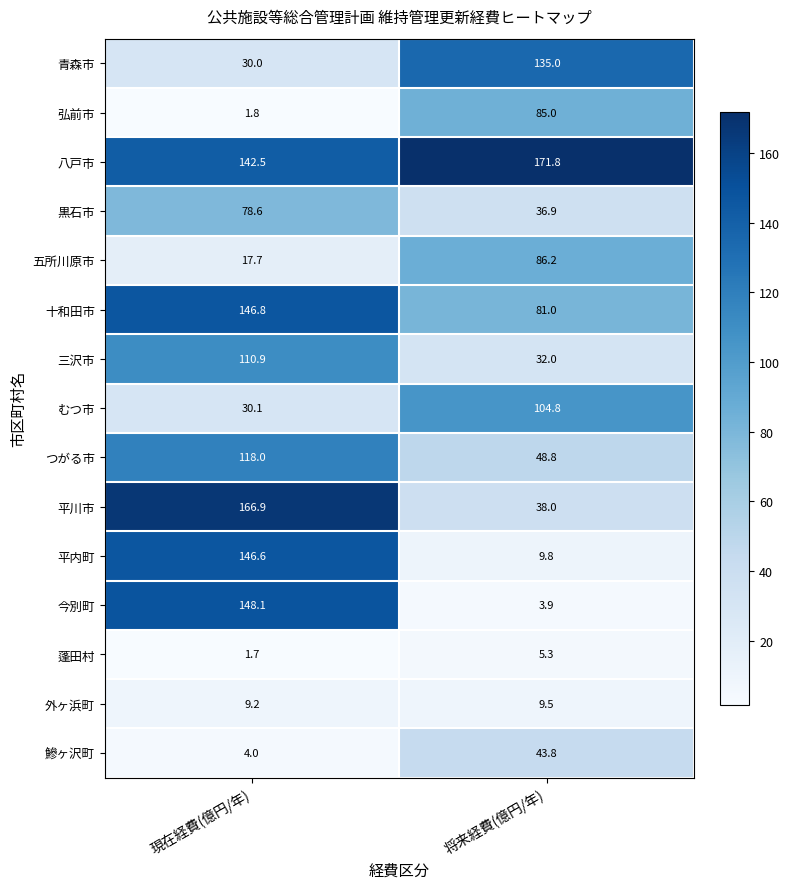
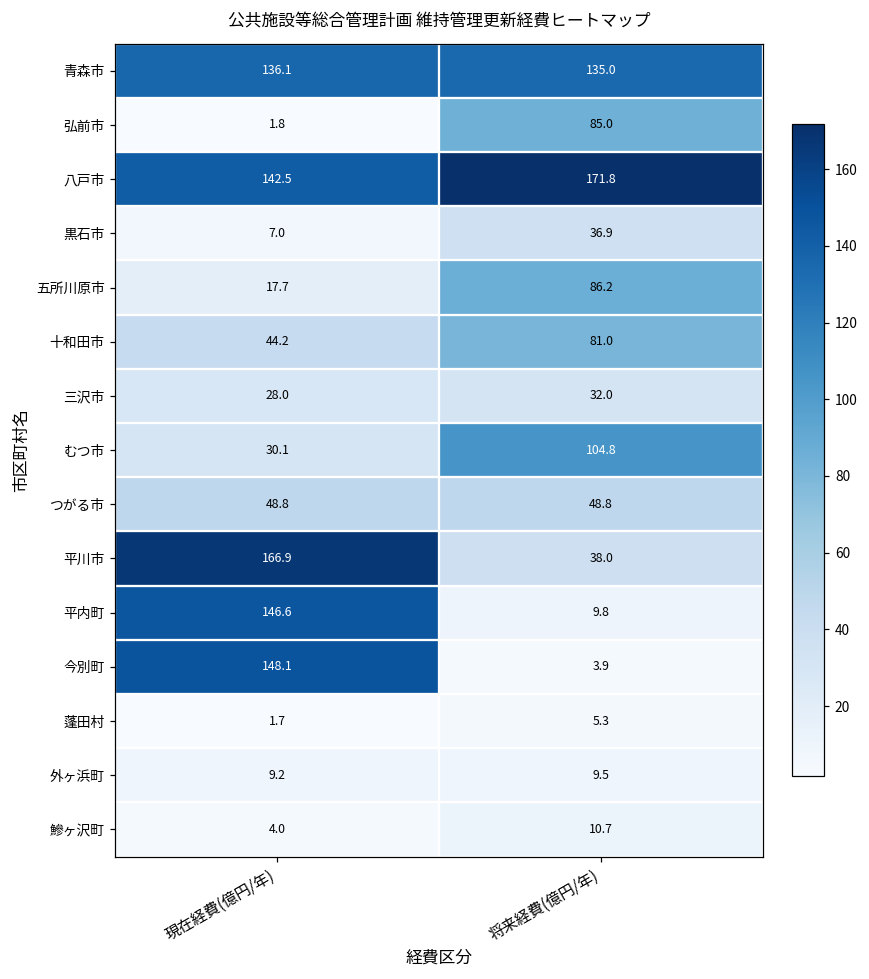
青森市, 現在経費(億円/年): 30.0 -> 136.1
黒石市, 現在経費(億円/年): 78.6 -> 7.0
十和田市, 現在経費(億円/年): 146.8 -> 44.2
三沢市, 現在経費(億円/年): 110.9 -> 28.0
つがる市, 現在経費(億円/年): 118.0 -> 48.8
鰺ヶ沢町, 将来経費(億円/年): 43.8 -> 10.7
